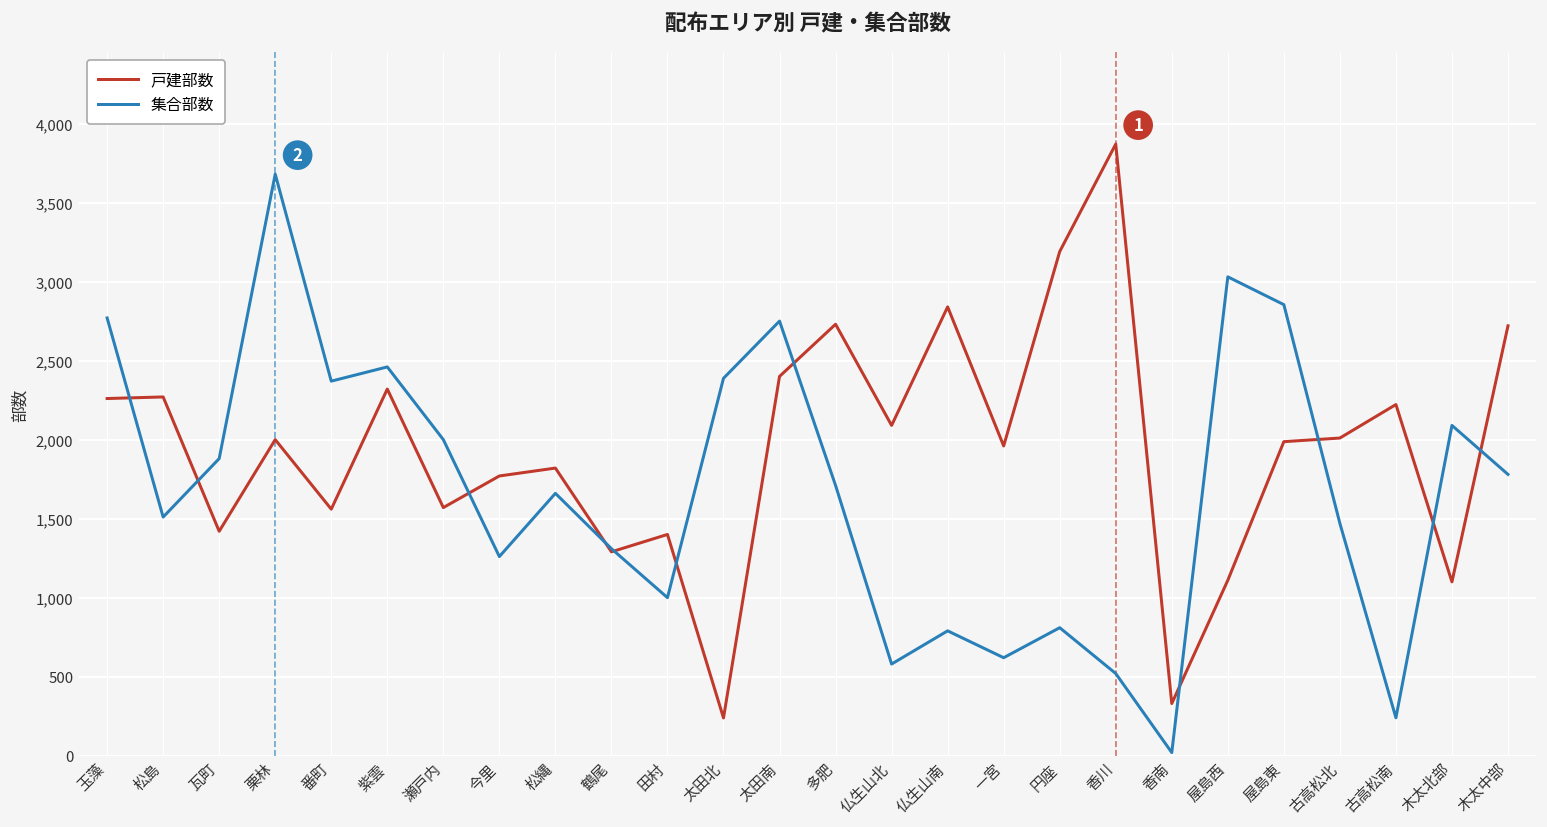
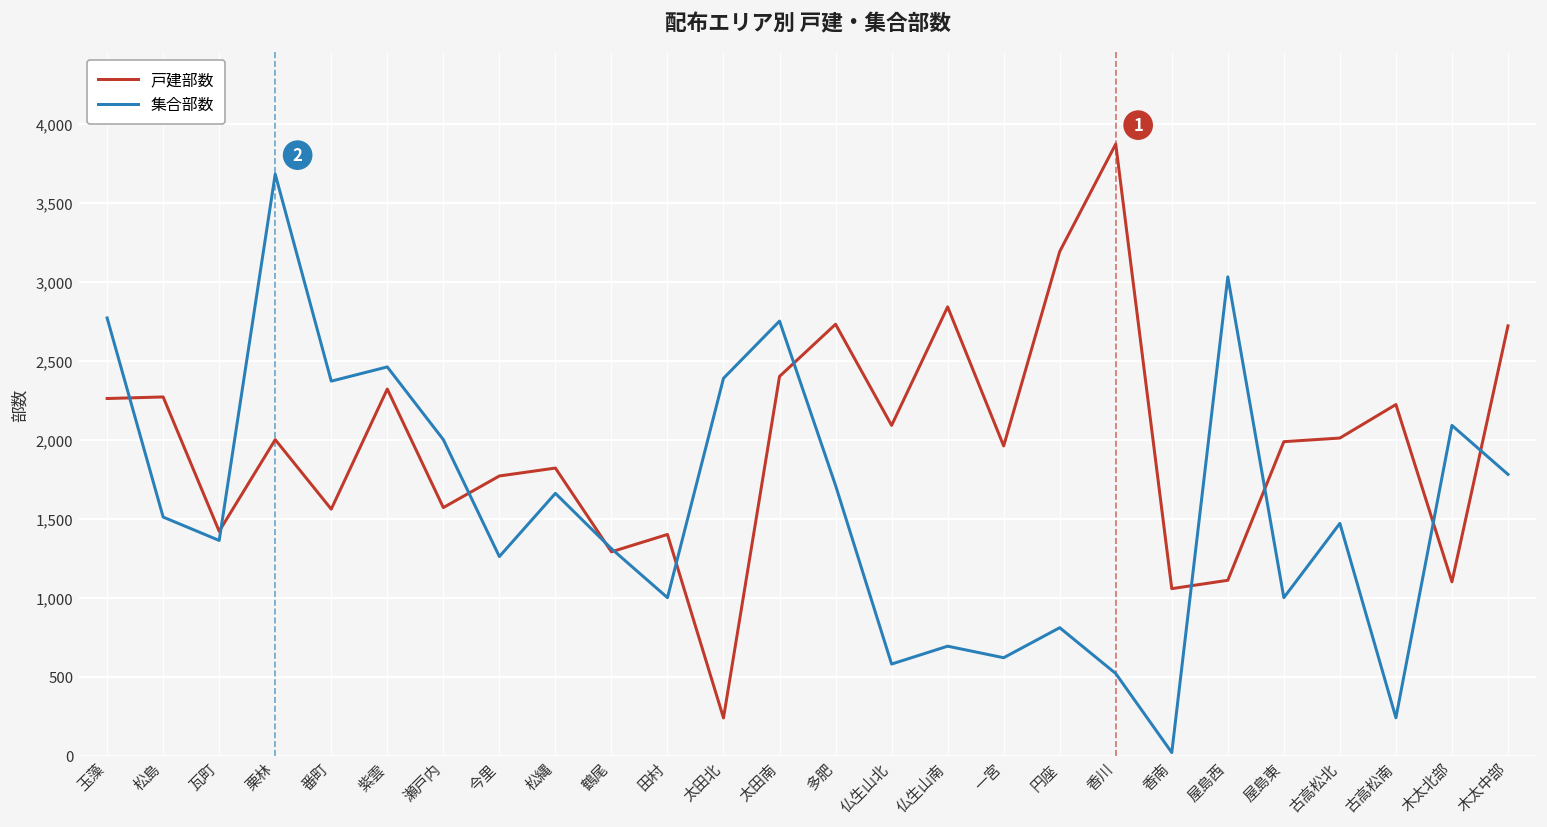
集合部数, 瓦町: 1,880 -> 1,360
集合部数, 仏生山南: 790 -> 690
戸建部数, 香南: 330 -> 1,060
集合部数, 屋島東: 2,850 -> 1,000
